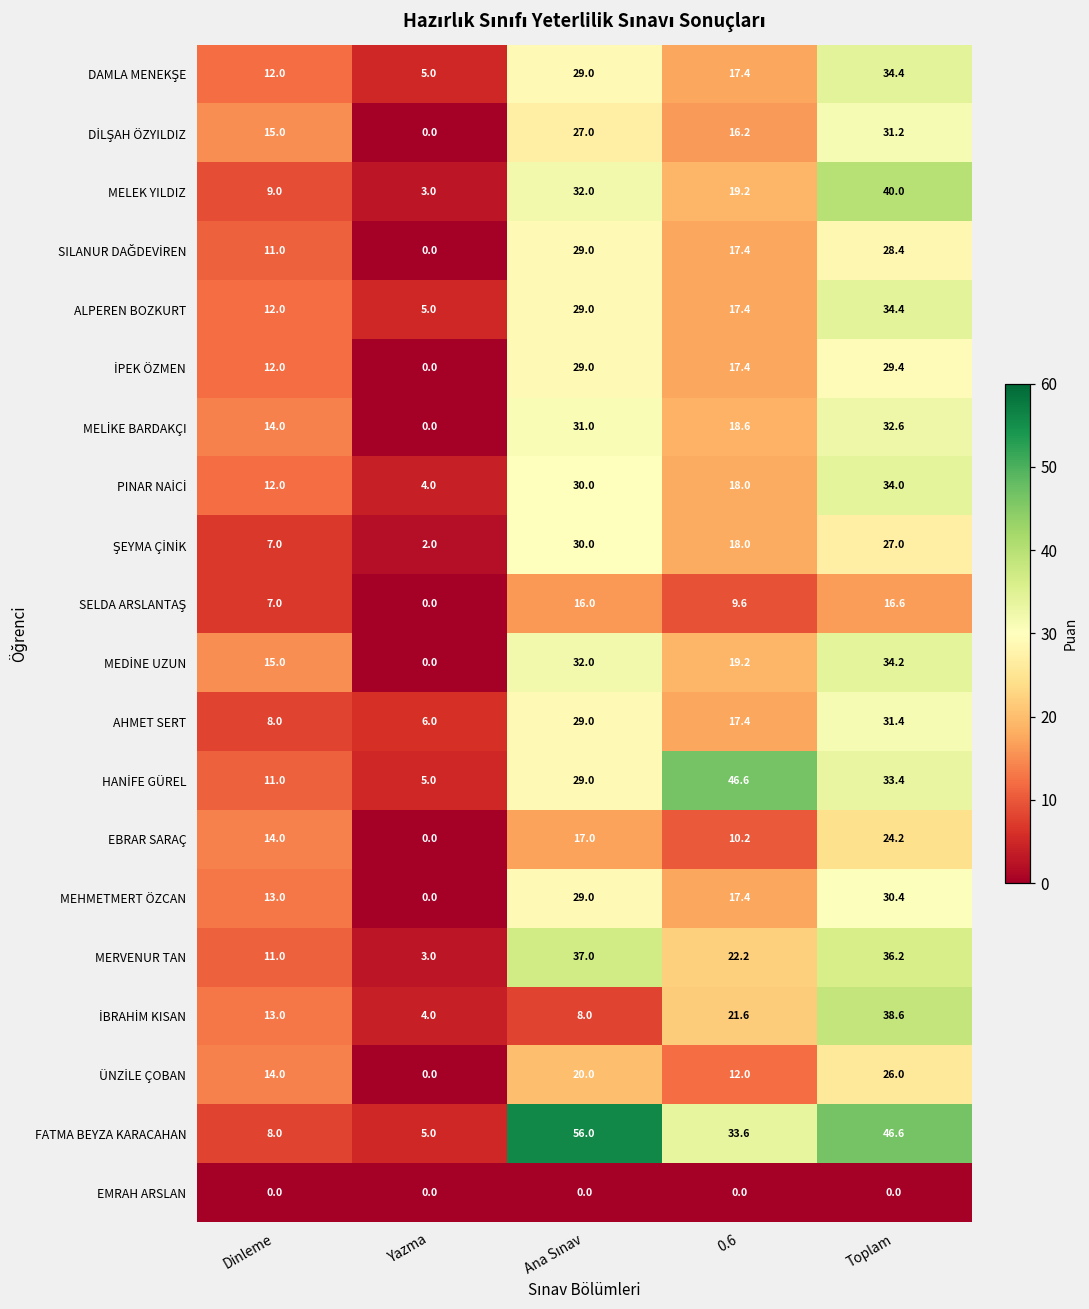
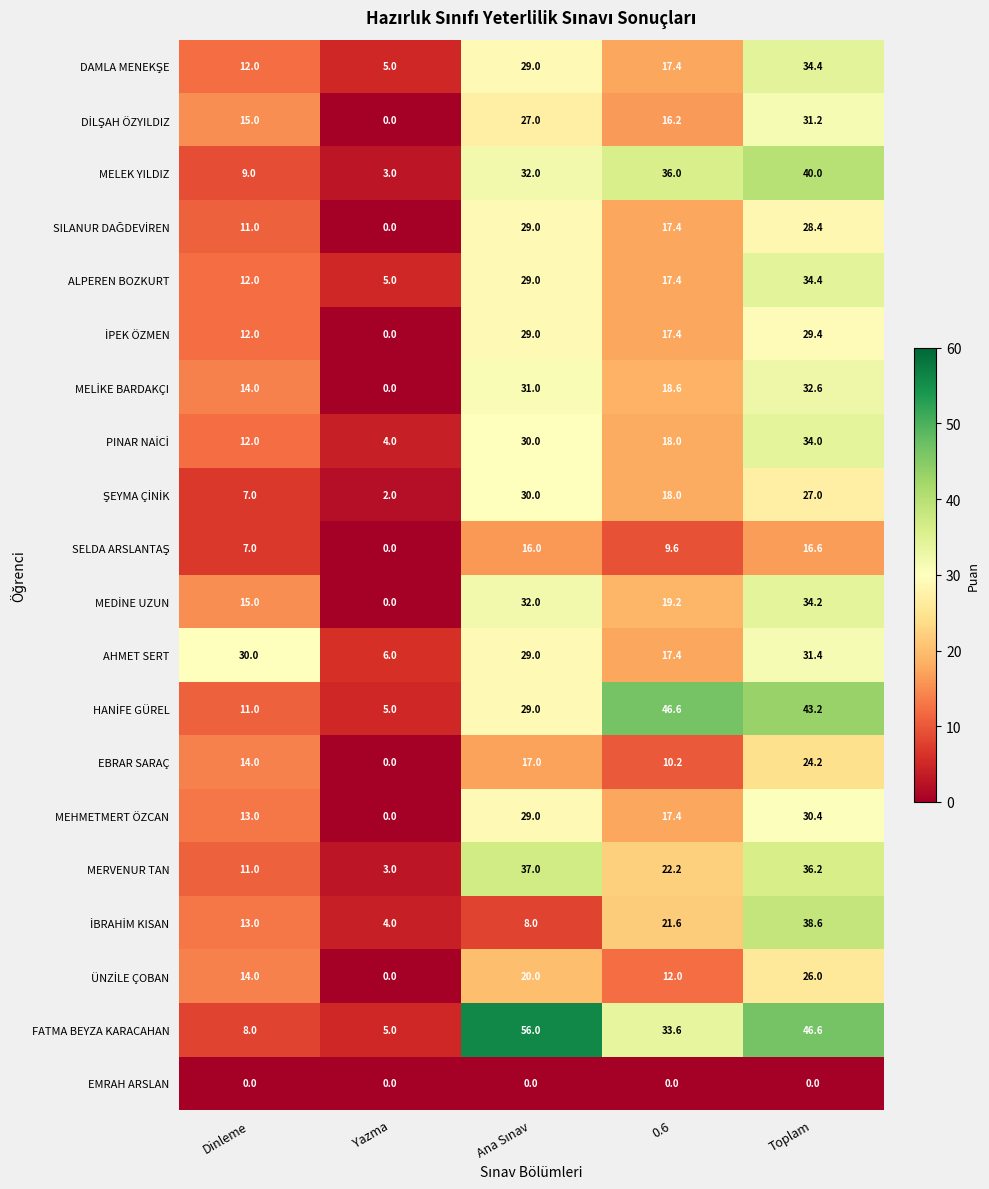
MELEK YILDIZ, 0.6: 19.2 -> 36.0
AHMET SERT, Dinleme: 8.0 -> 30.0
HANİFE GÜREL, Toplam: 33.4 -> 43.2
